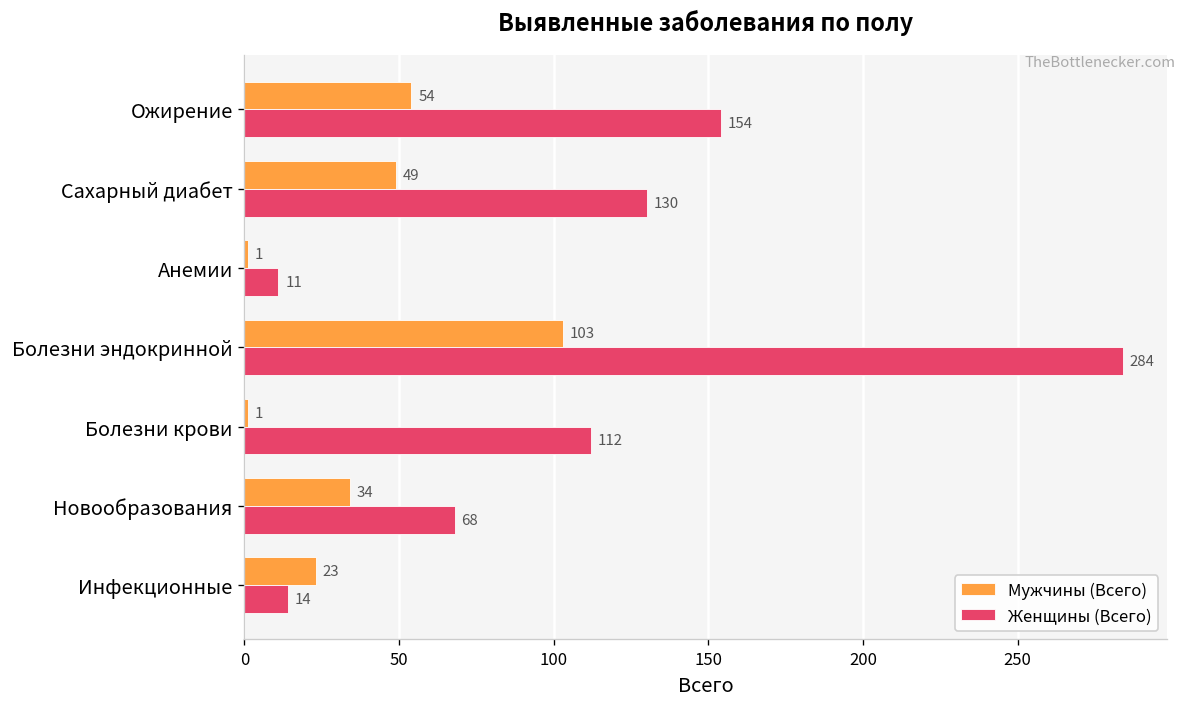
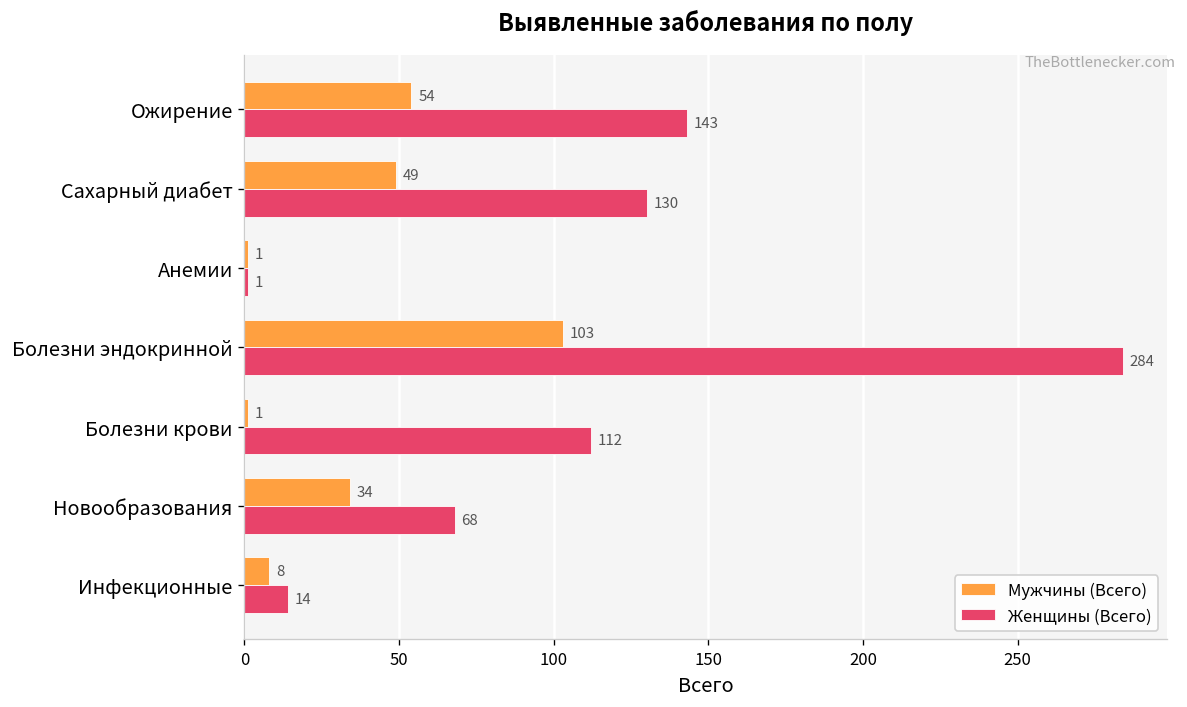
Женщины (Всего), Ожирение: 154 -> 143
Женщины (Всего), Анемии: 11 -> 1
Мужчины (Всего), Инфекционные: 23 -> 8
